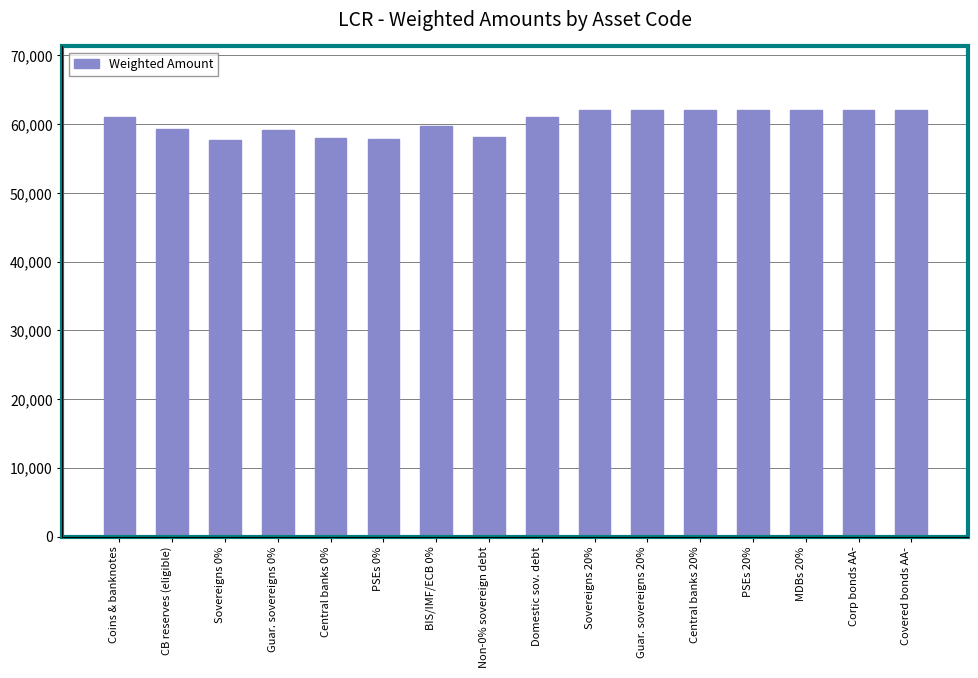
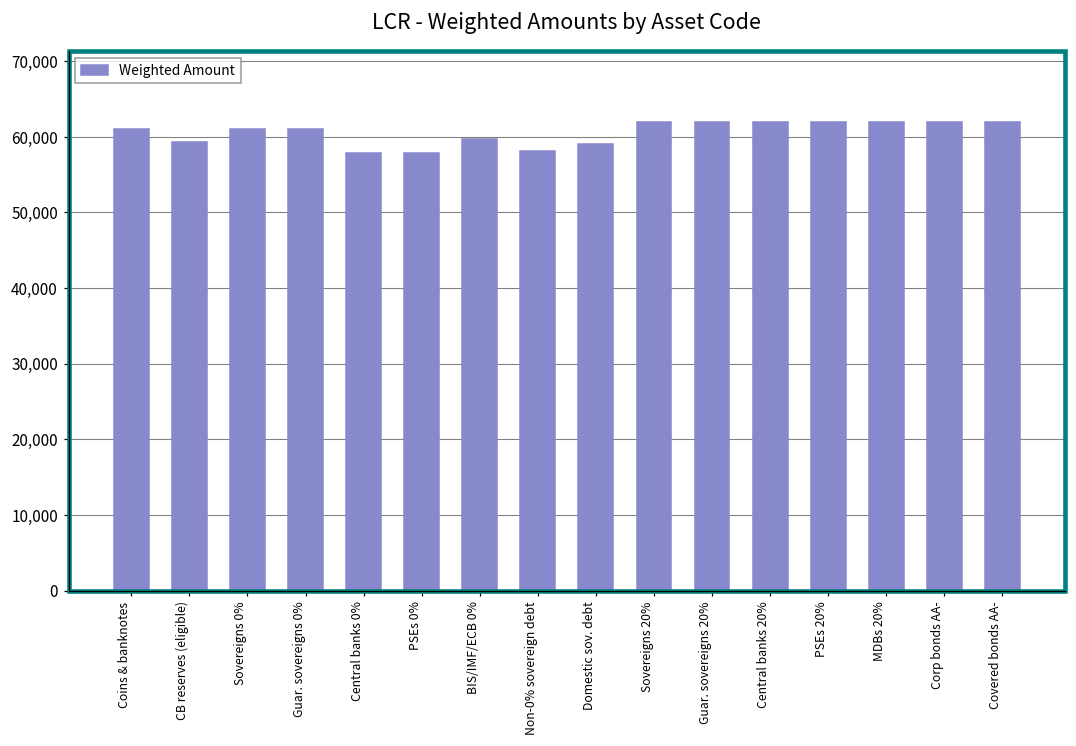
Sovereigns 0%: 58,000 -> 61,000
Guar. sovereigns 0%: 59,000 -> 61,000
Domestic sov. debt: 61,000 -> 59,000
